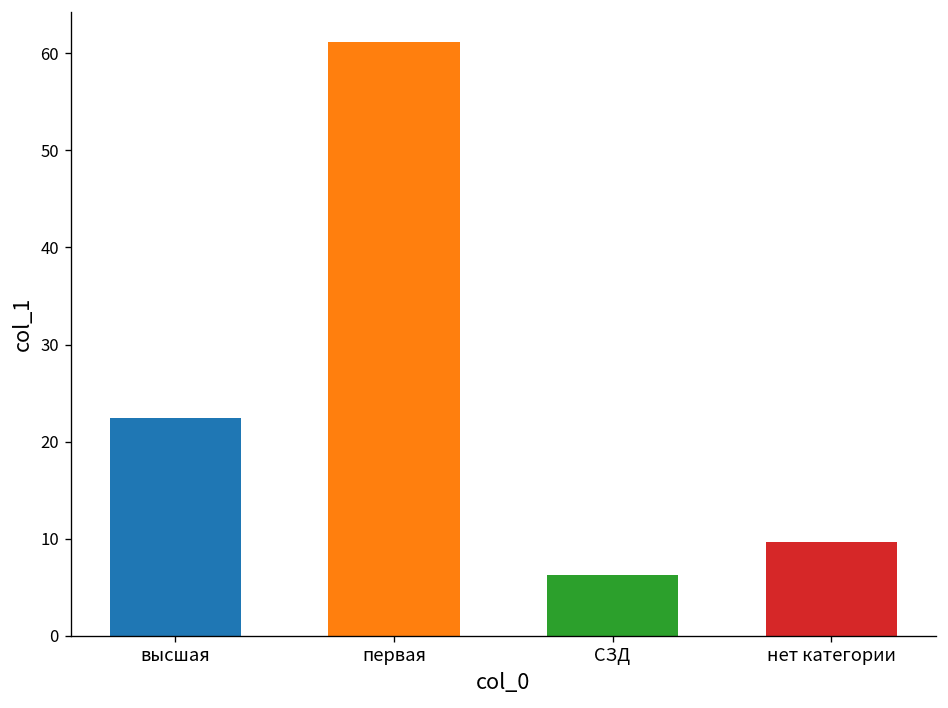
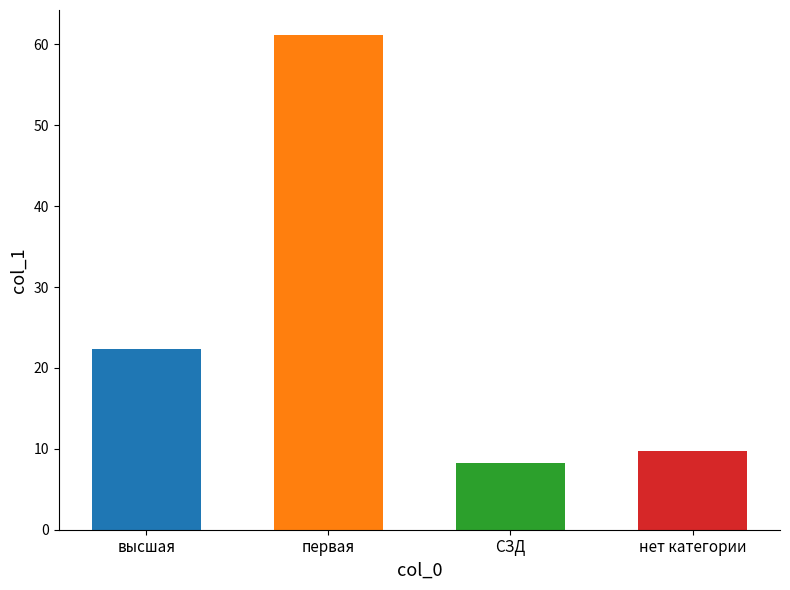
СЗД: 6 -> 8
